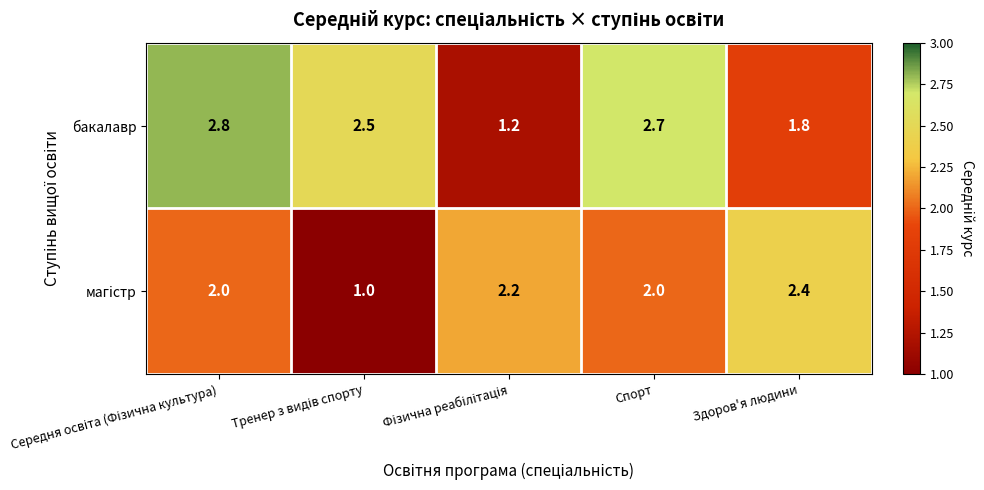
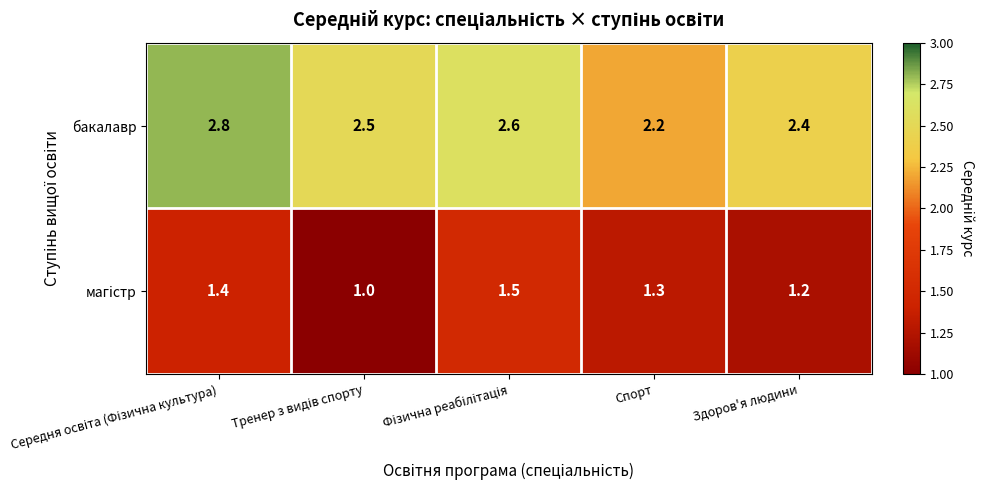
бакалавр, Фізична реабілітація: 1.2 -> 2.6
бакалавр, Спорт: 2.7 -> 2.2
бакалавр, Здоров'я людини: 1.8 -> 2.4
магістр, Середня освіта (Фізична культура): 2.0 -> 1.4
магістр, Фізична реабілітація: 2.2 -> 1.5
магістр, Спорт: 2.0 -> 1.3
магістр, Здоров'я людини: 2.4 -> 1.2
